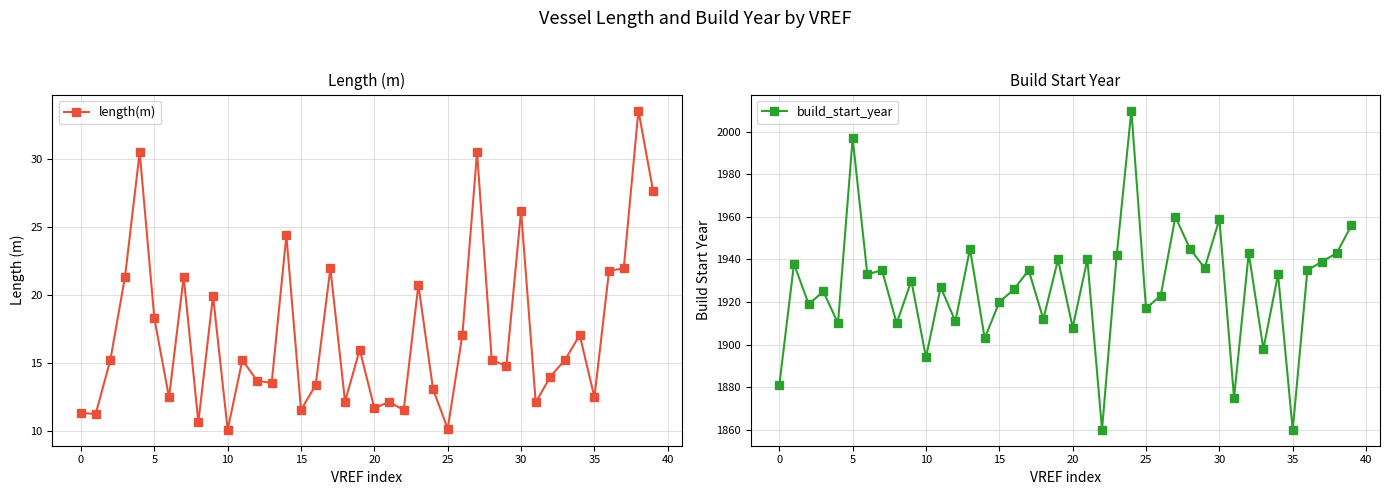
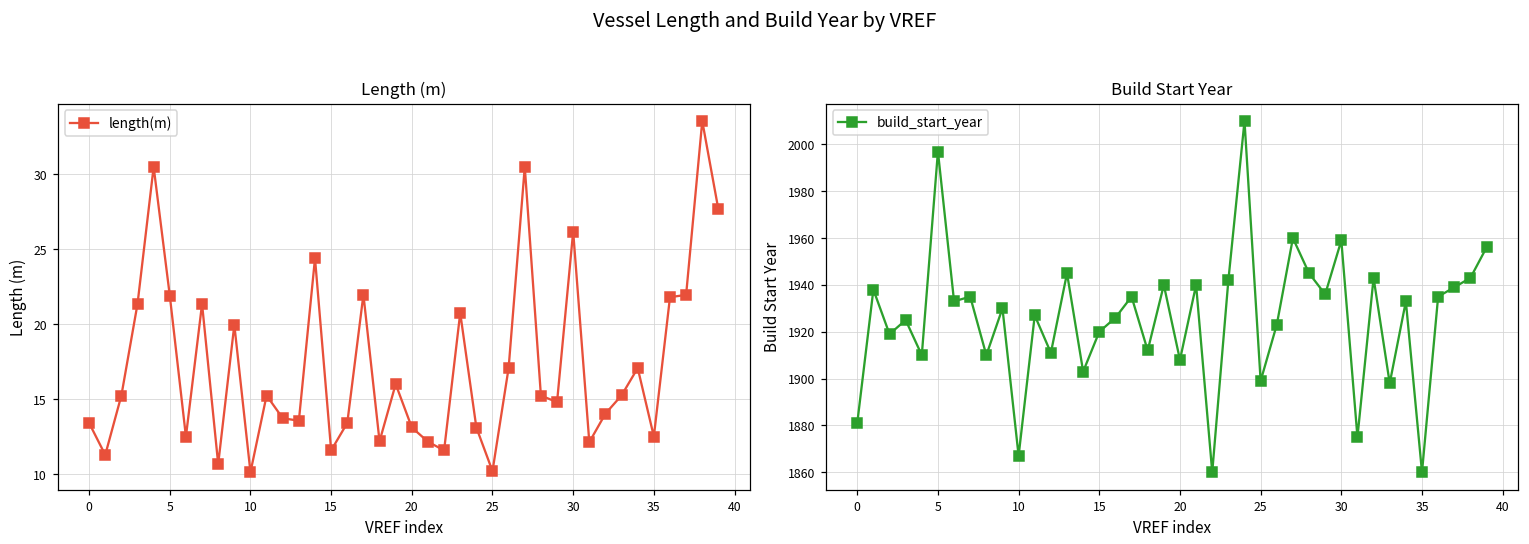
Length (m), 0: 11.4 -> 13.4
Length (m), 5: 18.3 -> 21.9
Length (m), 20: 11.7 -> 13.1
Build Start Year, 10: 1894 -> 1867
Build Start Year, 25: 1917 -> 1899
